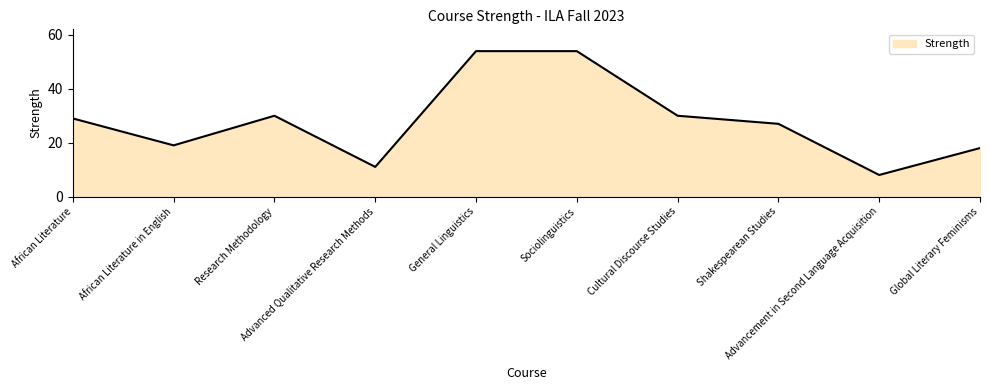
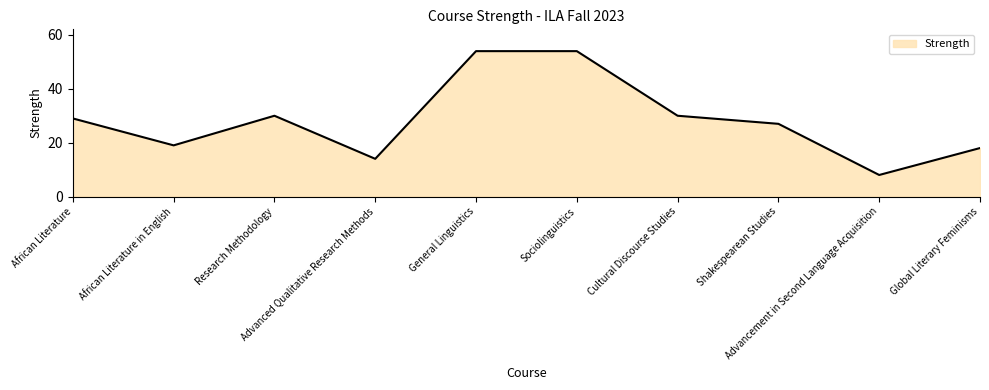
Advanced Qualitative Research Methods: 11 -> 14
